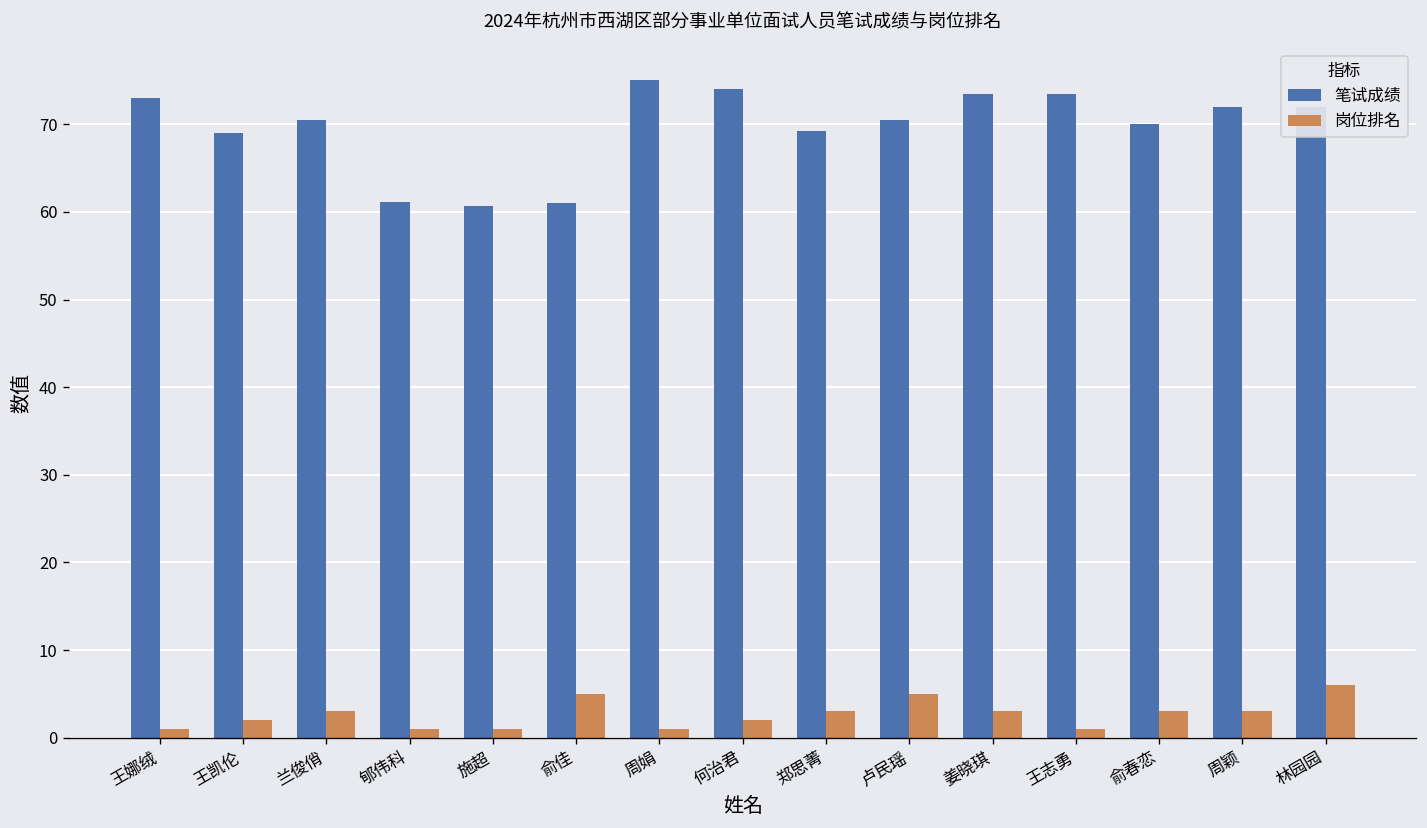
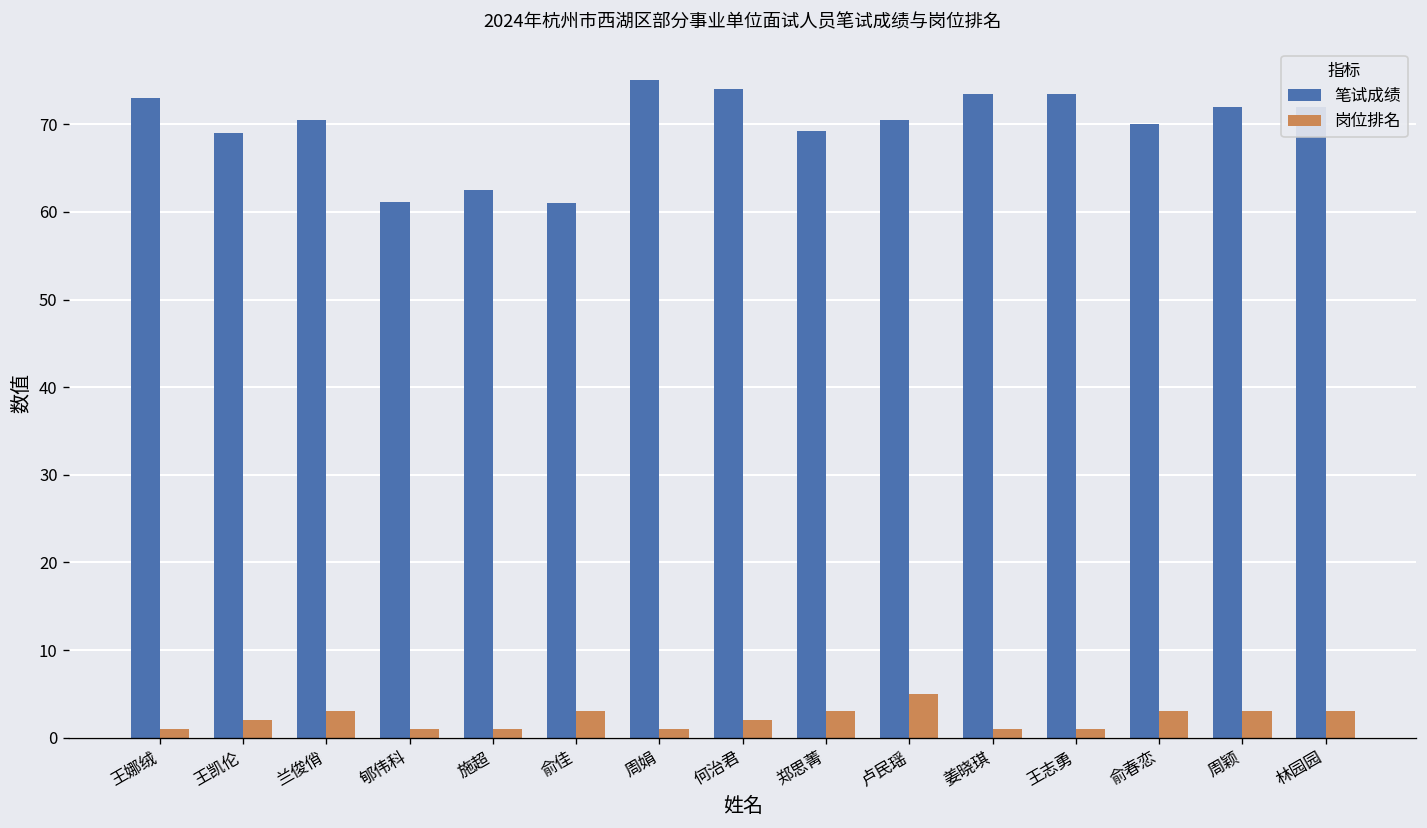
笔试成绩, 施超: 61 -> 63
岗位排名, 俞佳: 5 -> 3
岗位排名, 姜晓琪: 3 -> 1
岗位排名, 林园园: 6 -> 3
